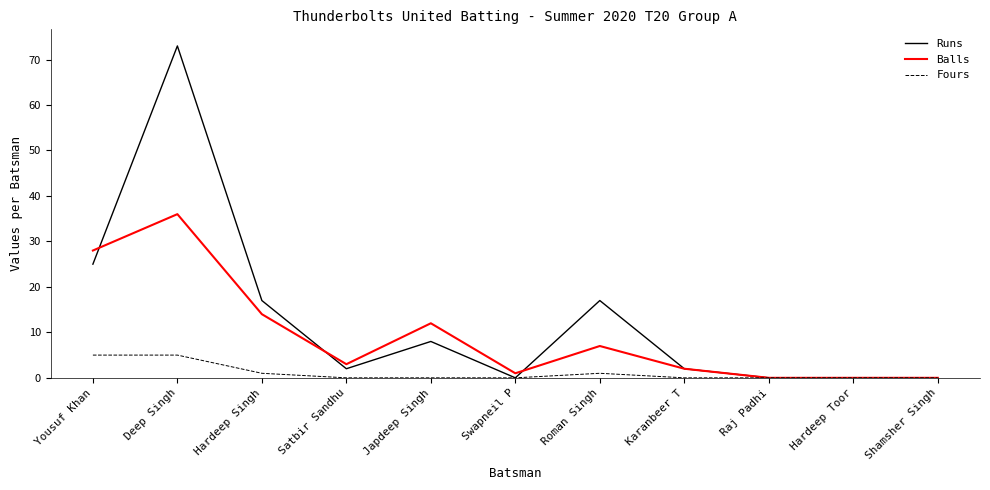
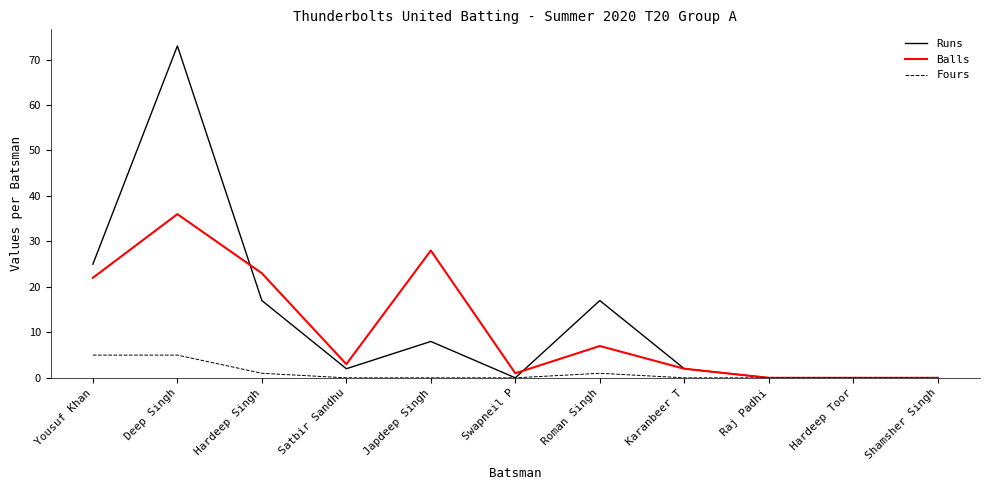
Balls, Yousuf Khan: 28 -> 22
Balls, Hardeep Singh: 14 -> 23
Balls, Japdeep Singh: 12 -> 28
